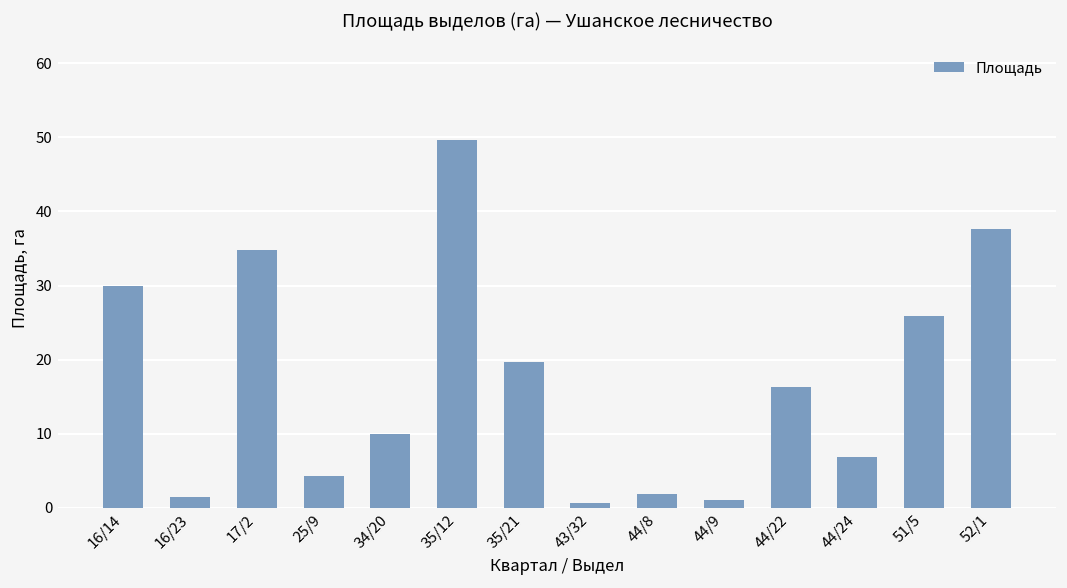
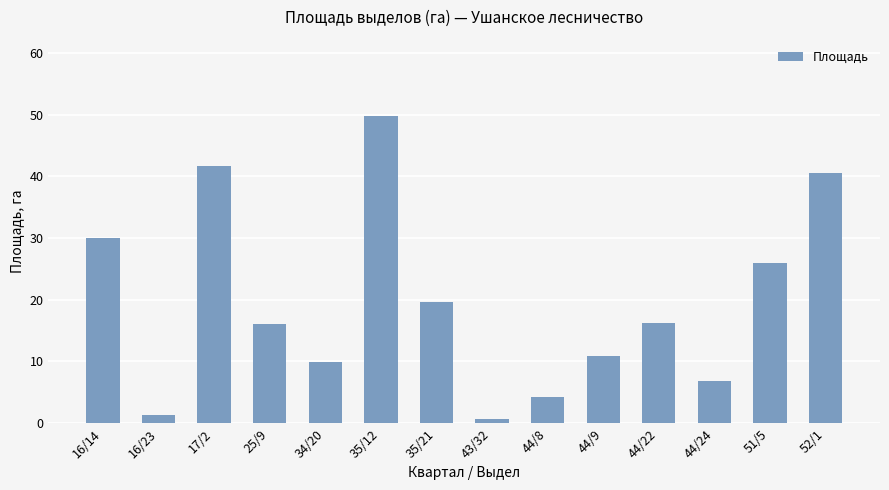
17/2: 35 -> 42
25/9: 4 -> 16
44/8: 2 -> 4
44/9: 1 -> 11
52/1: 38 -> 41
